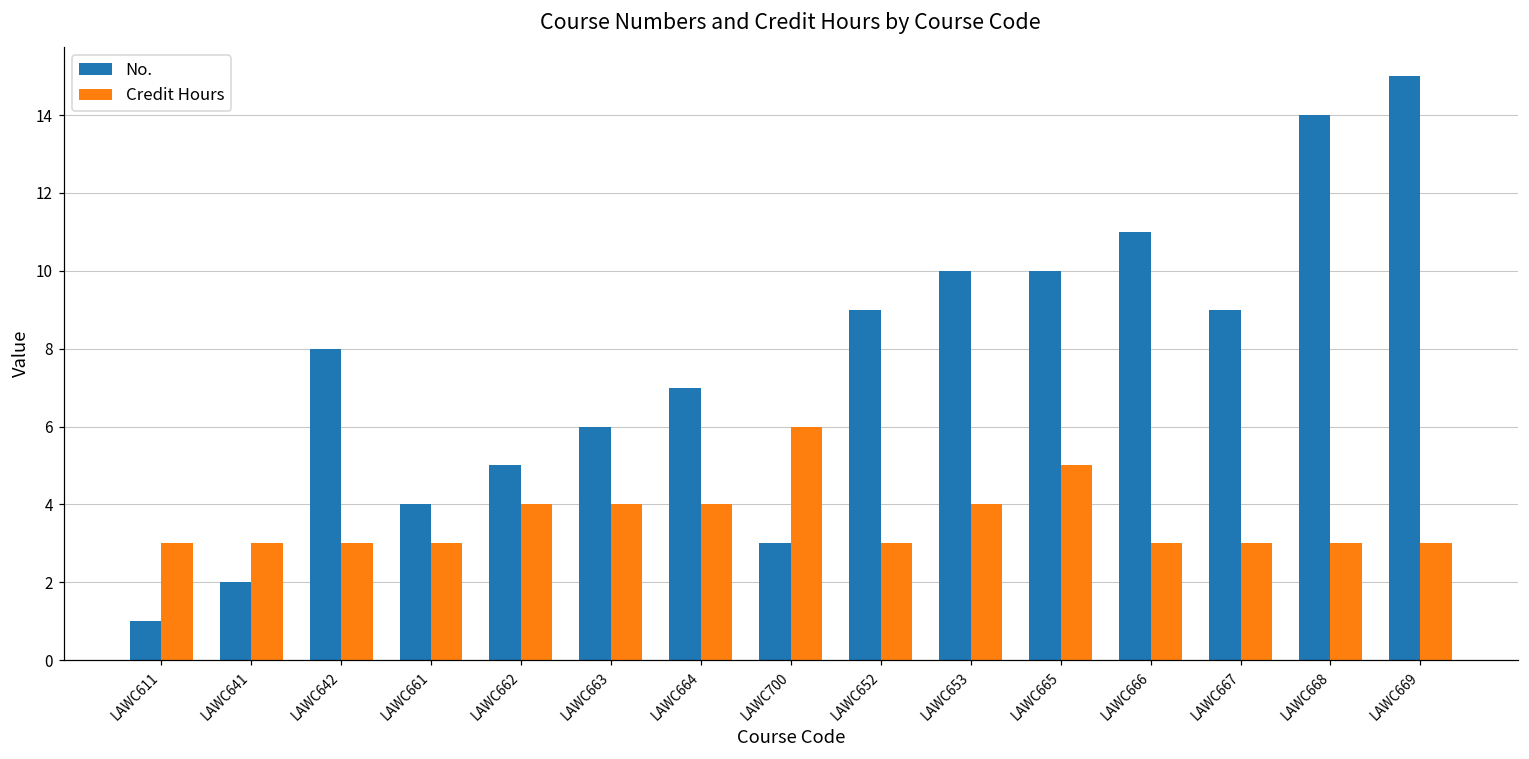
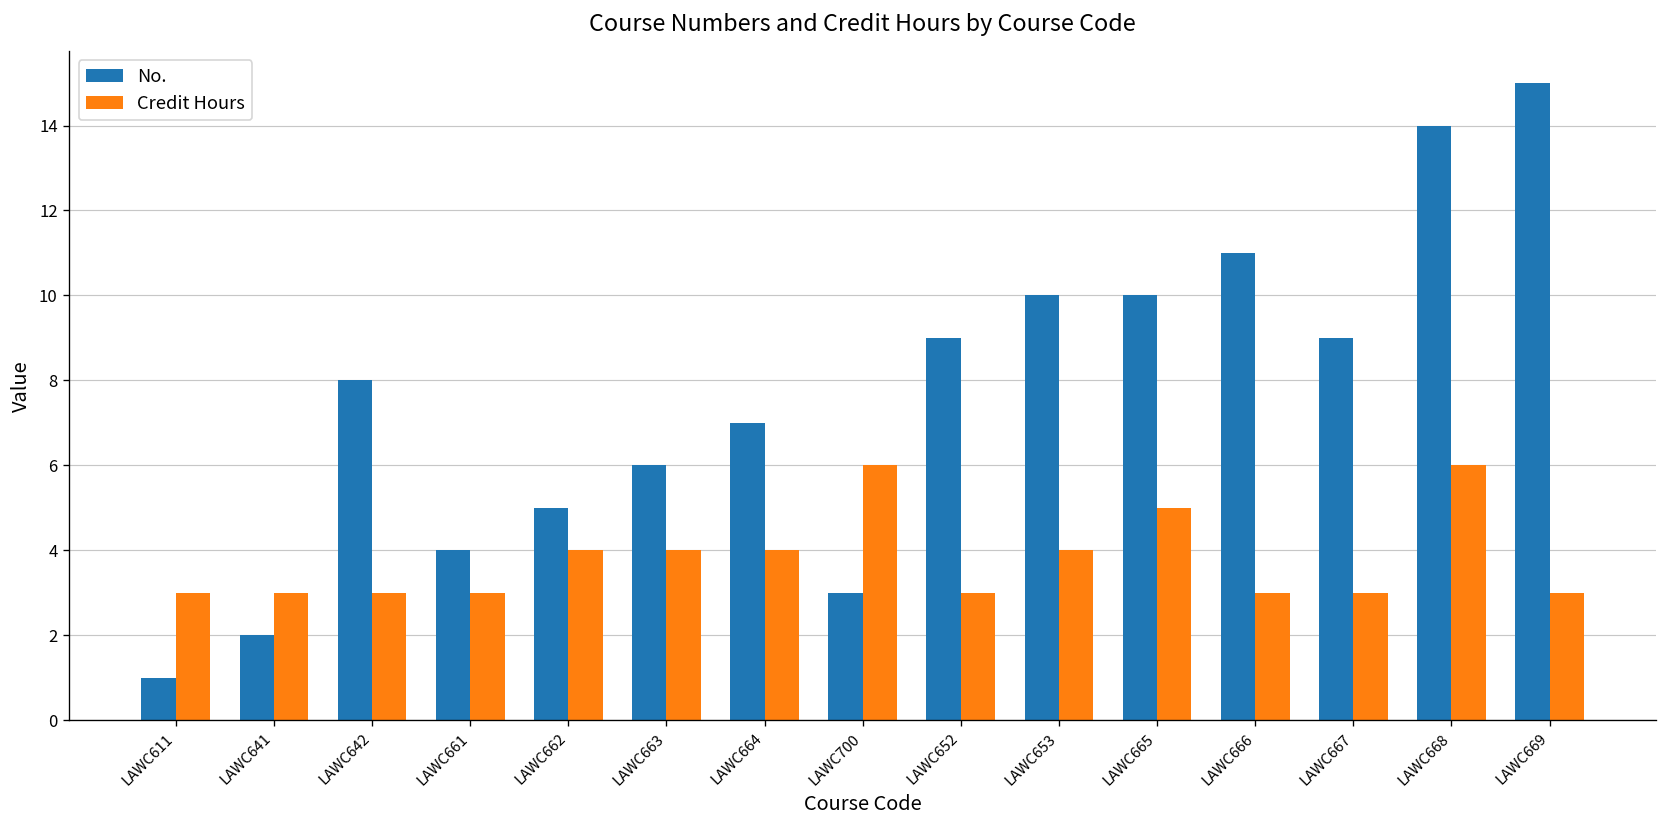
Credit Hours, LAWC668: 3 -> 6
